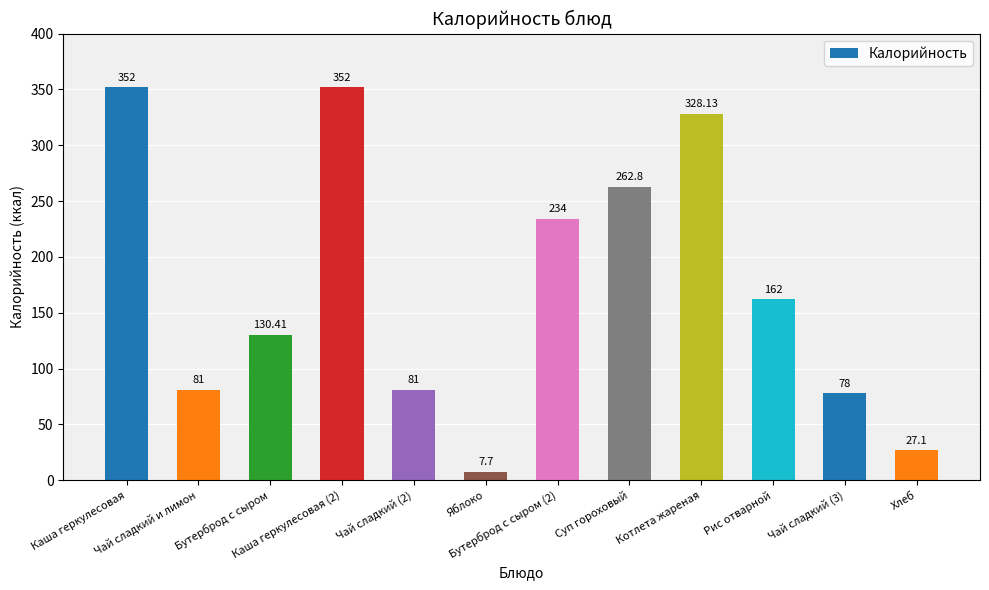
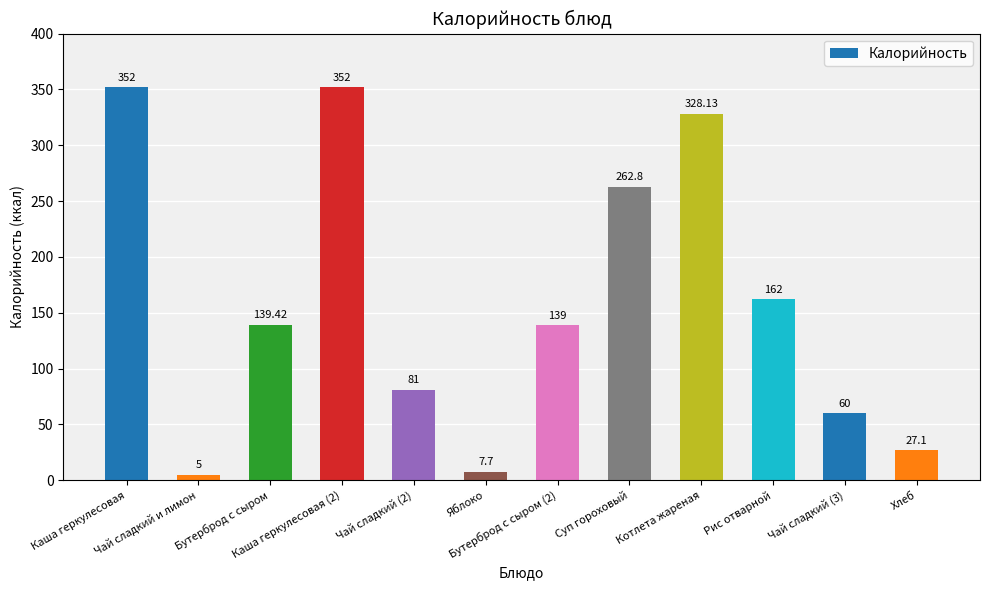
Чай сладкий и лимон: 81 -> 5
Бутерброд с сыром: 130.41 -> 139.42
Бутерброд с сыром (2): 234 -> 139
Чай сладкий (3): 78 -> 60
